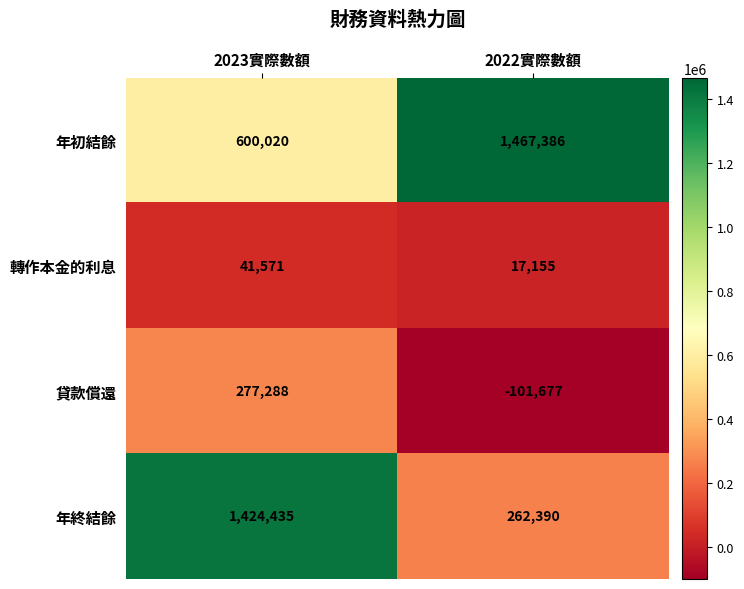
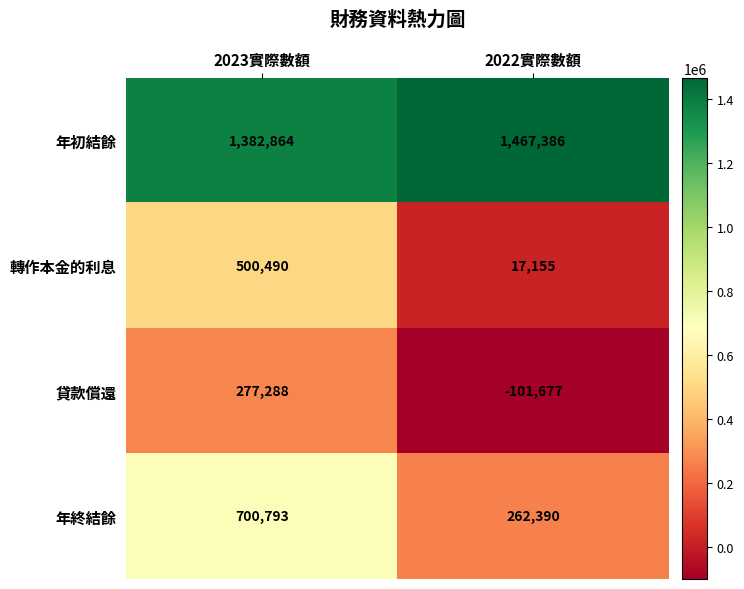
年初結餘, 2023實際數額: 600,020 -> 1,382,864
轉作本金的利息, 2023實際數額: 41,571 -> 500,490
年終結餘, 2023實際數額: 1,424,435 -> 700,793
